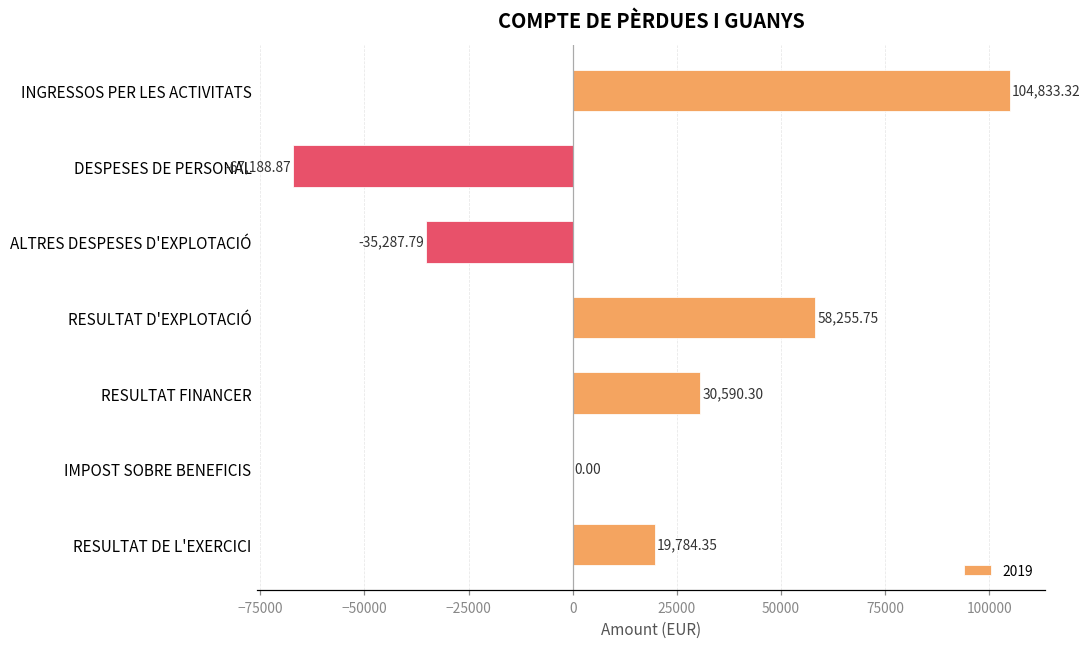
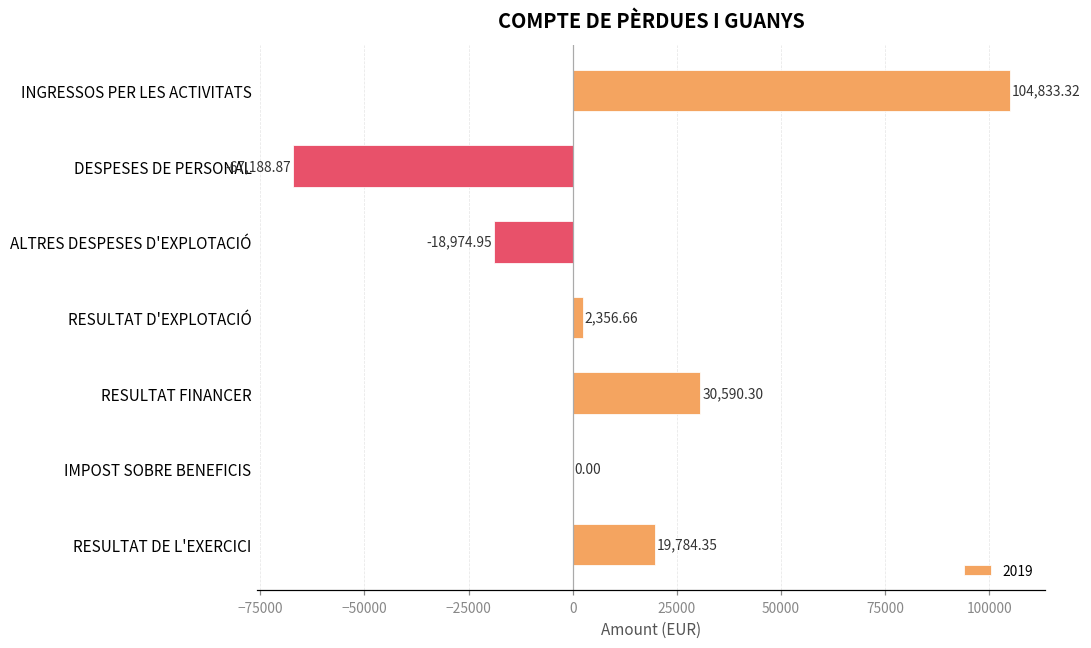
ALTRES DESPESES D'EXPLOTACIÓ: -35,287.79 -> -18,974.95
RESULTAT D'EXPLOTACIÓ: 58,255.75 -> 2,356.66
